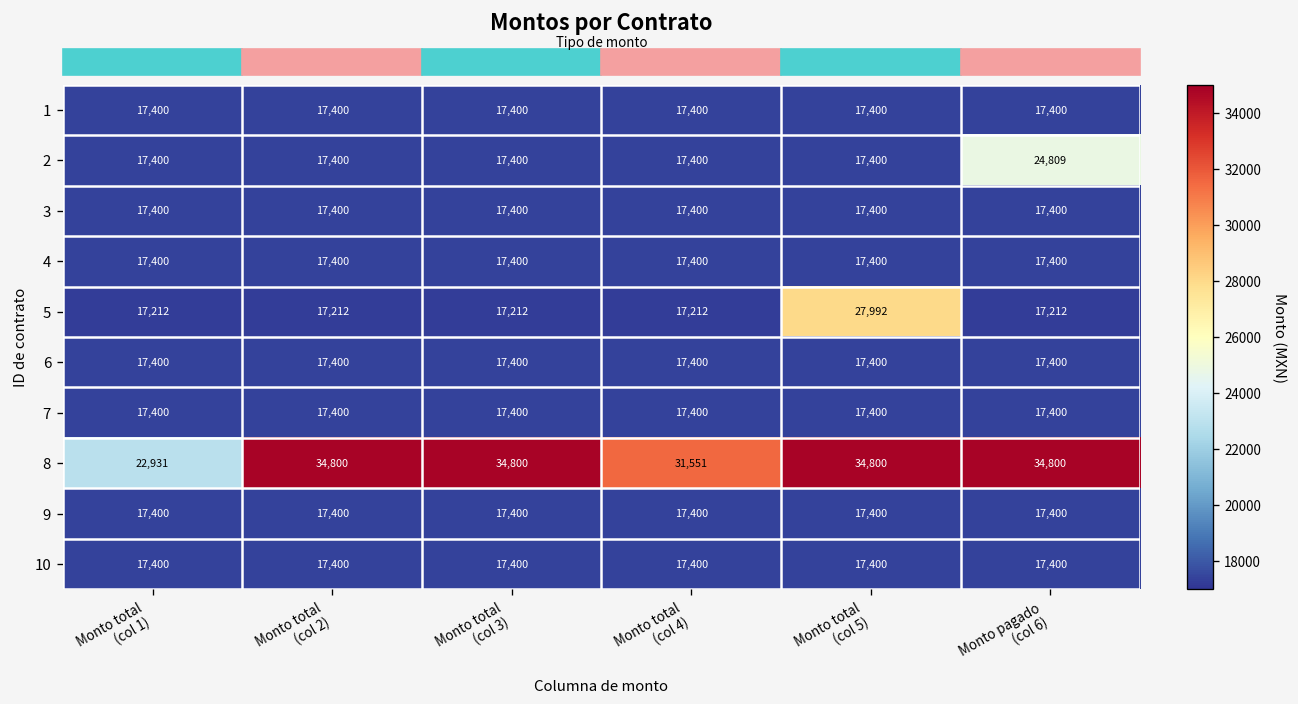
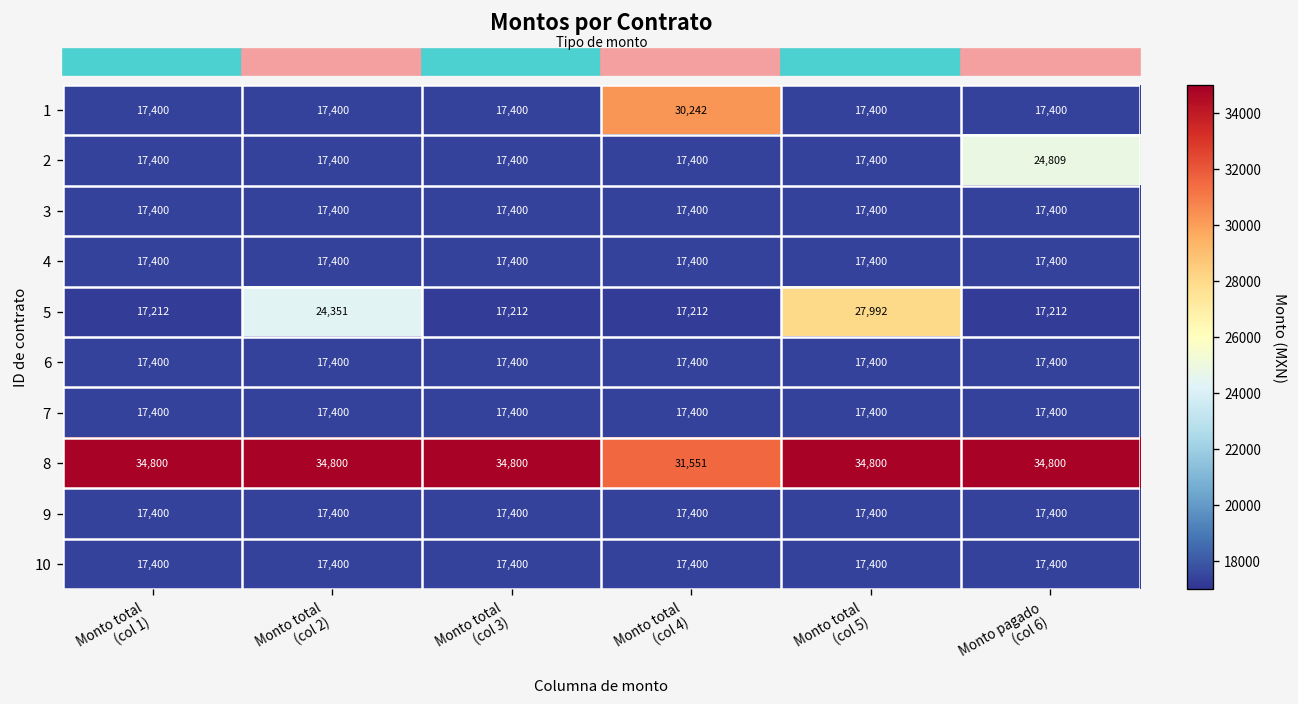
1, Monto total (col 4): 17,400 -> 30,242
5, Monto total (col 2): 17,212 -> 24,351
8, Monto total (col 1): 22,931 -> 34,800
